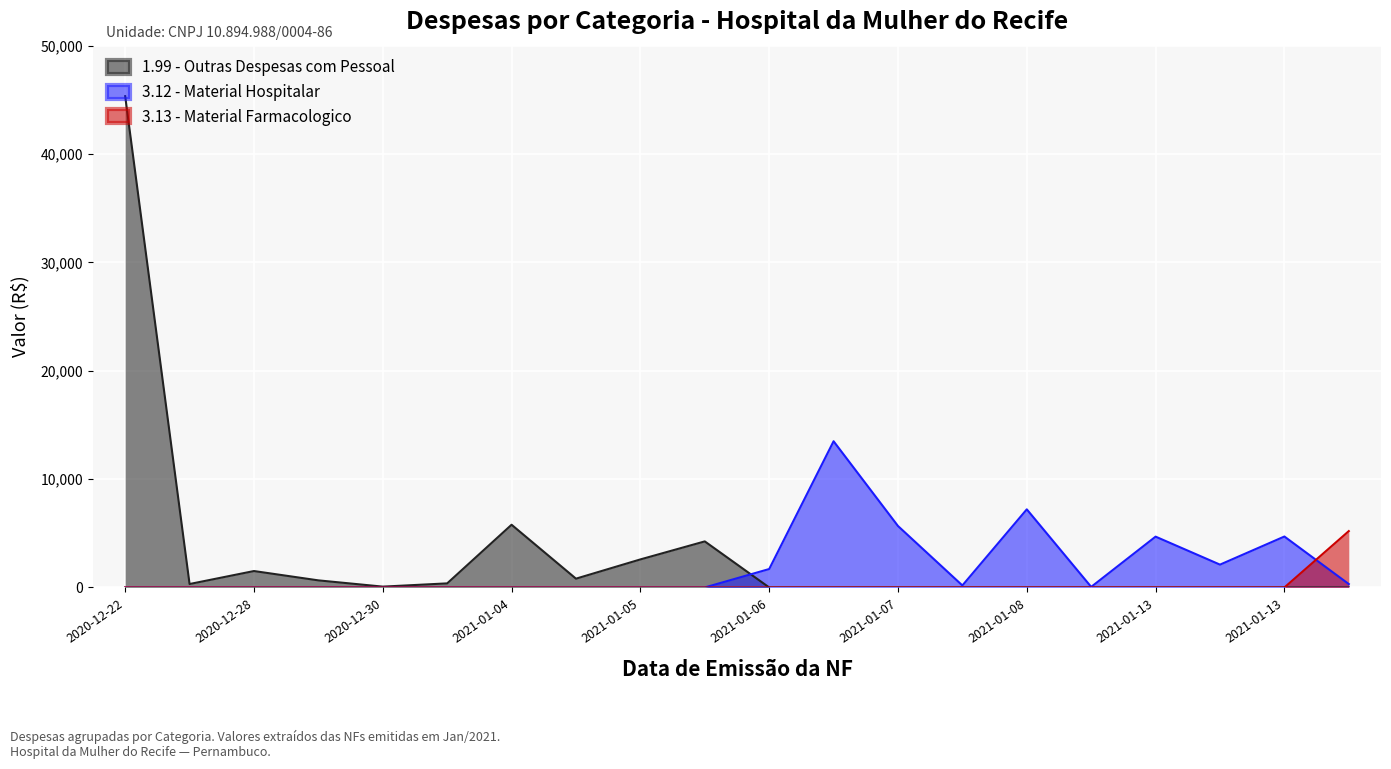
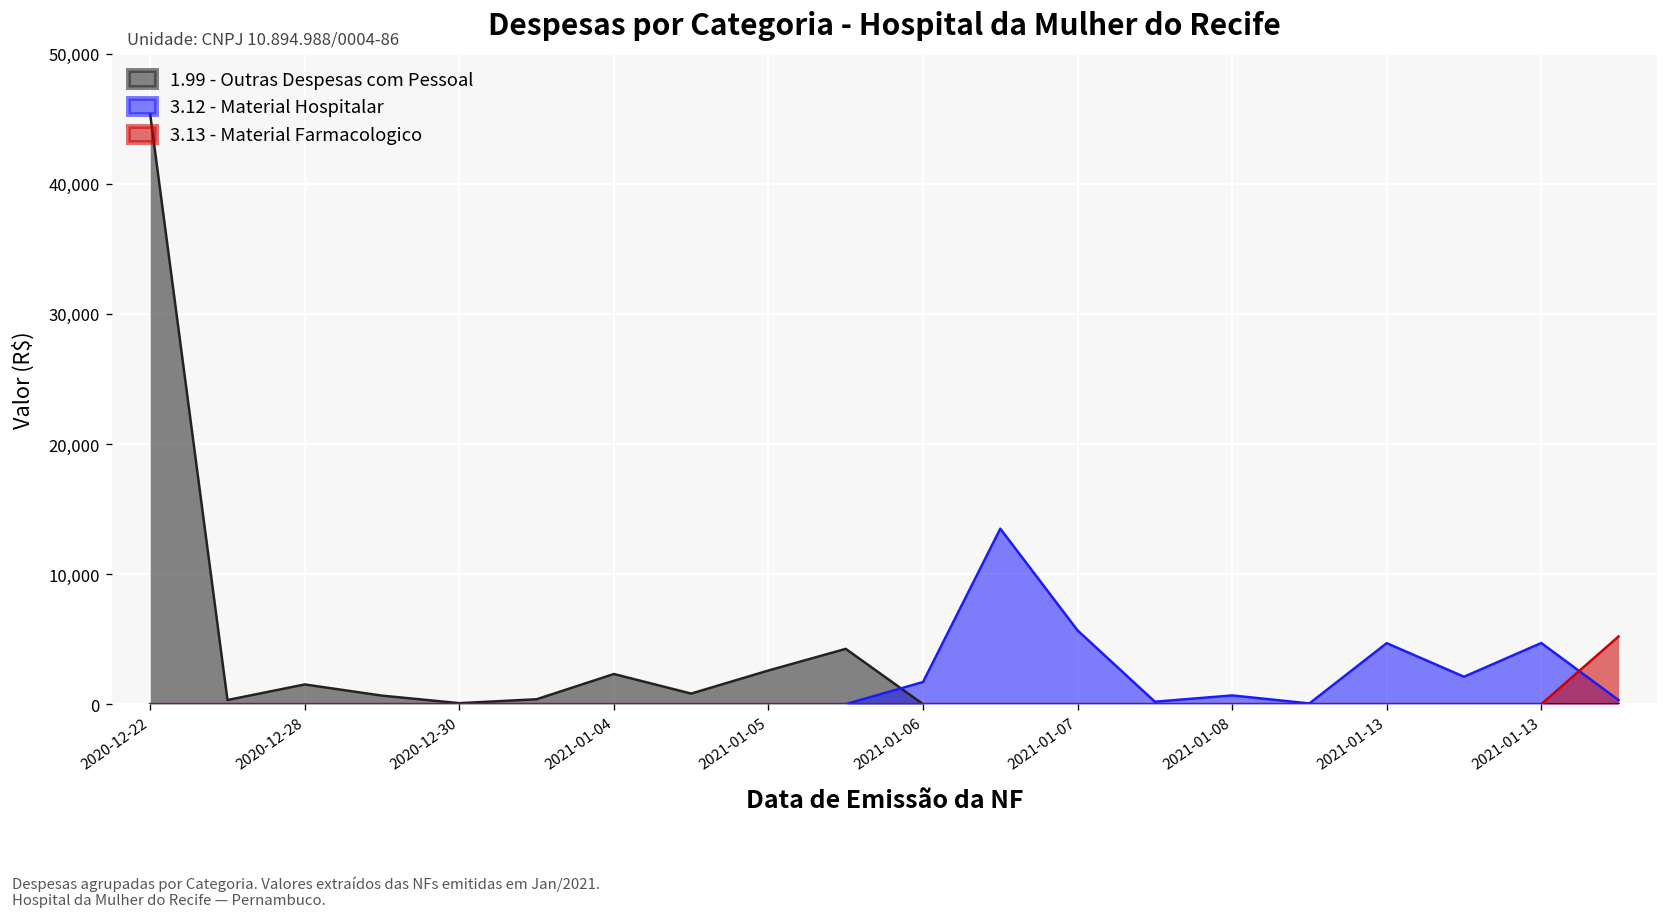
1.99 - Outras Despesas com Pessoal, 2021-01-04: 5,800 -> 2,300
3.12 - Material Hospitalar, 2021-01-08: 7,200 -> 700
